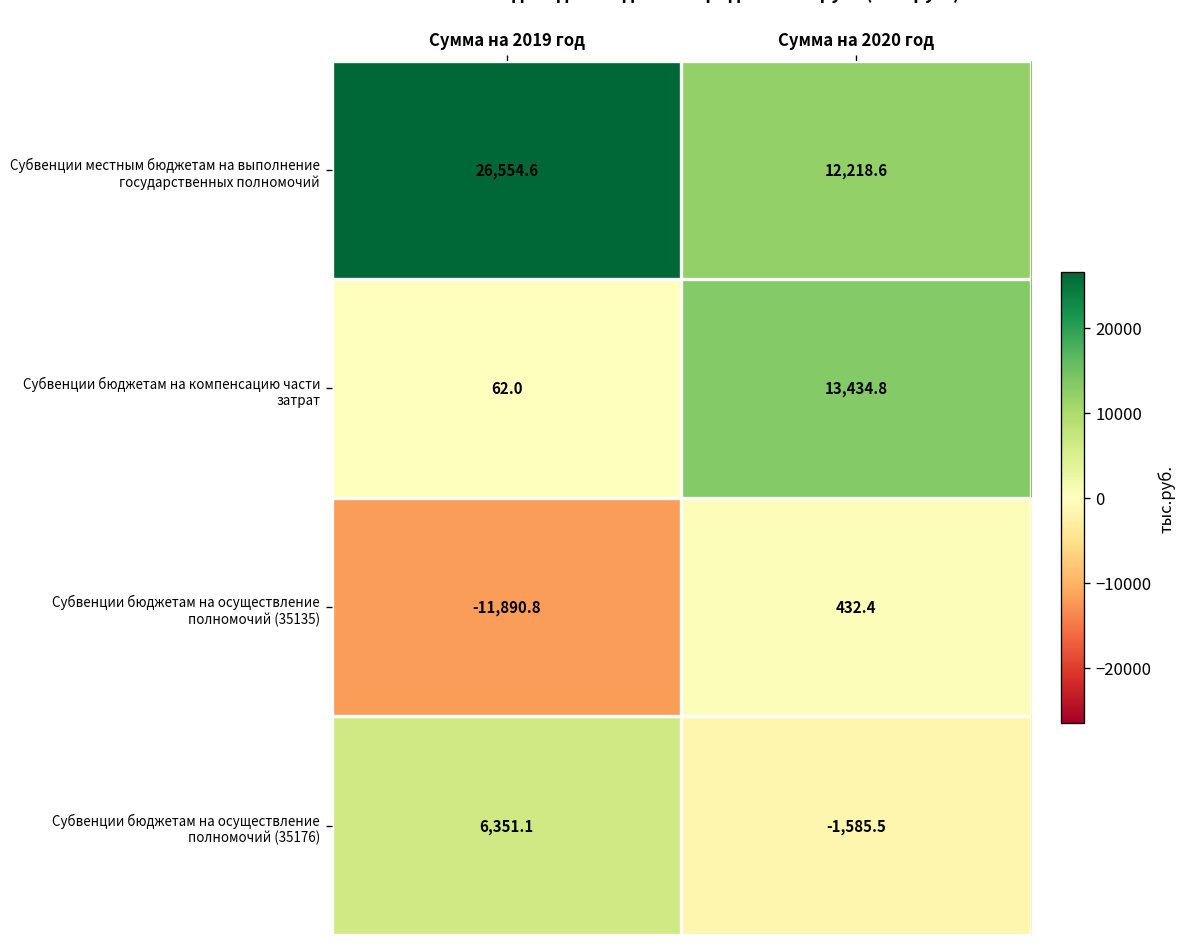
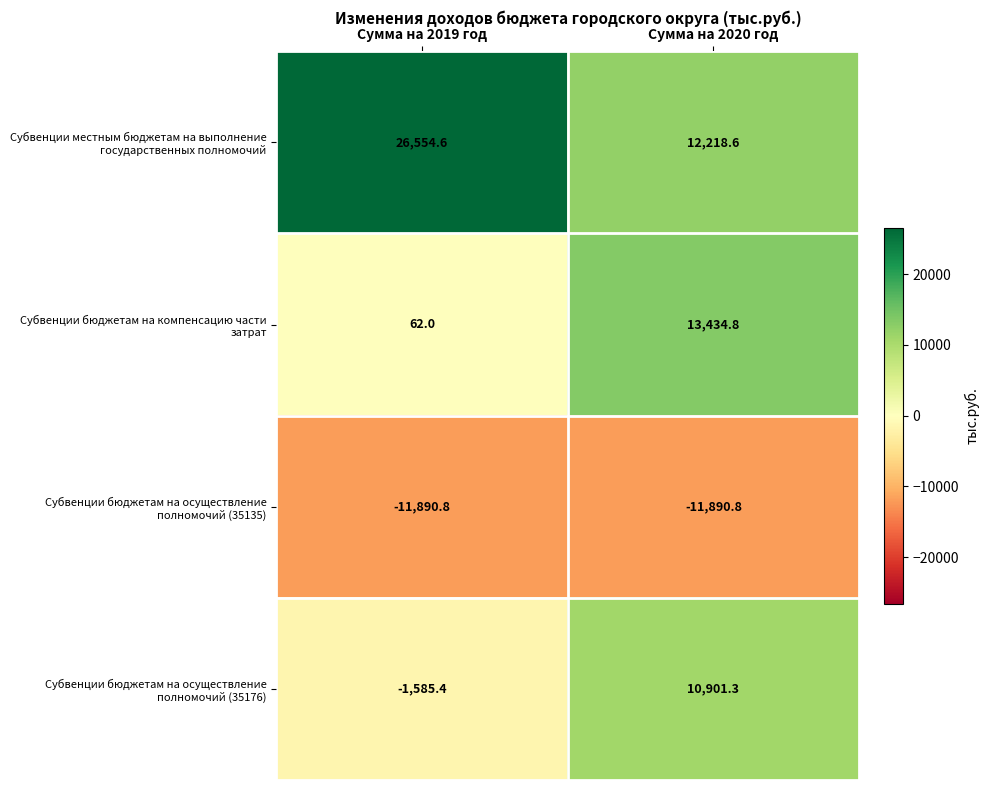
Субвенции бюджетам на осуществление полномочий (35135), Сумма на 2020 год: 432.4 -> -11,890.8
Субвенции бюджетам на осуществление полномочий (35176), Сумма на 2019 год: 6,351.1 -> -1,585.4
Субвенции бюджетам на осуществление полномочий (35176), Сумма на 2020 год: -1,585.5 -> 10,901.3
